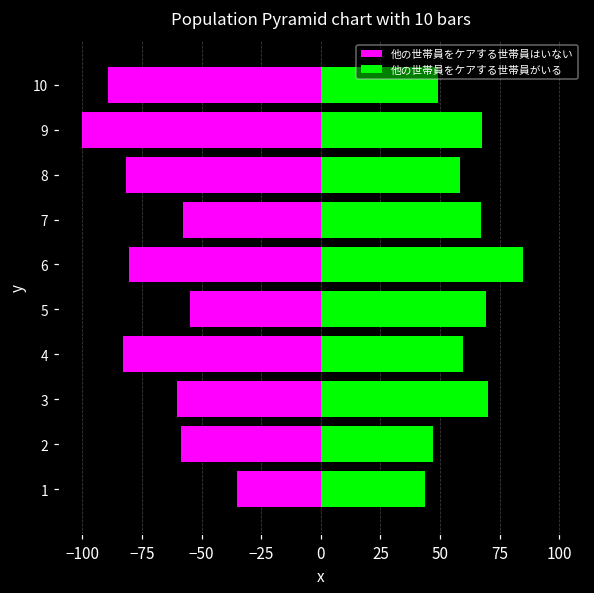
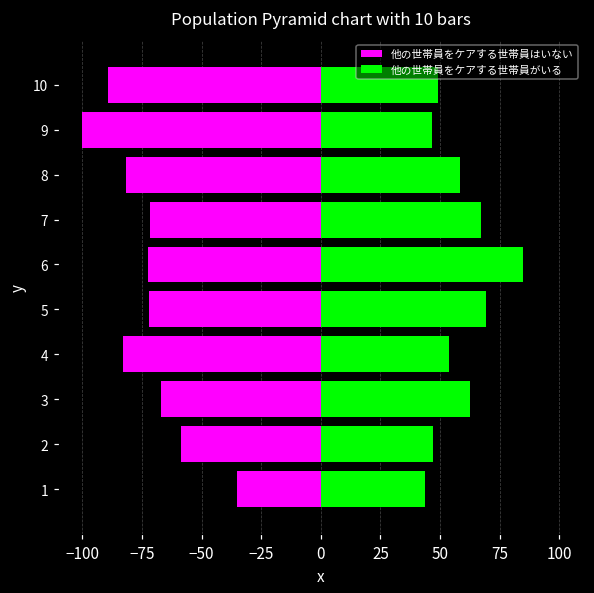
他の世帯員をケアする世帯員がいる, 9: 68 -> 46
他の世帯員をケアする世帯員はいない, 7: -58 -> -72
他の世帯員をケアする世帯員はいない, 6: -81 -> -73
他の世帯員をケアする世帯員はいない, 5: -55 -> -72
他の世帯員をケアする世帯員がいる, 4: 60 -> 54
他の世帯員をケアする世帯員はいない, 3: -60 -> -67
他の世帯員をケアする世帯員がいる, 3: 70 -> 62
